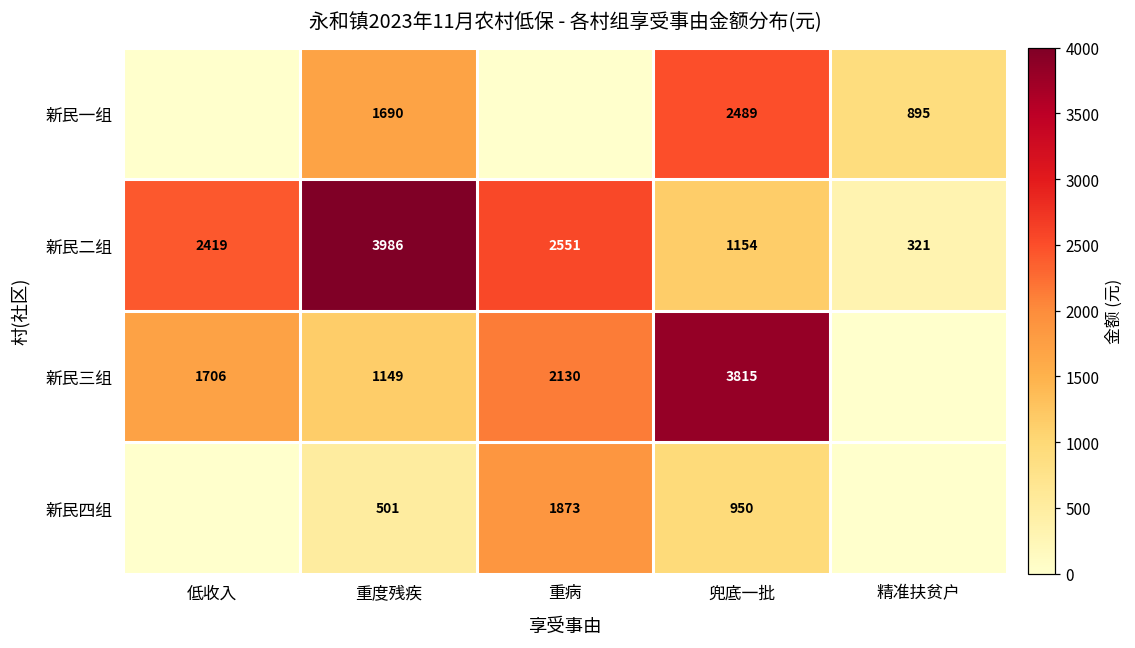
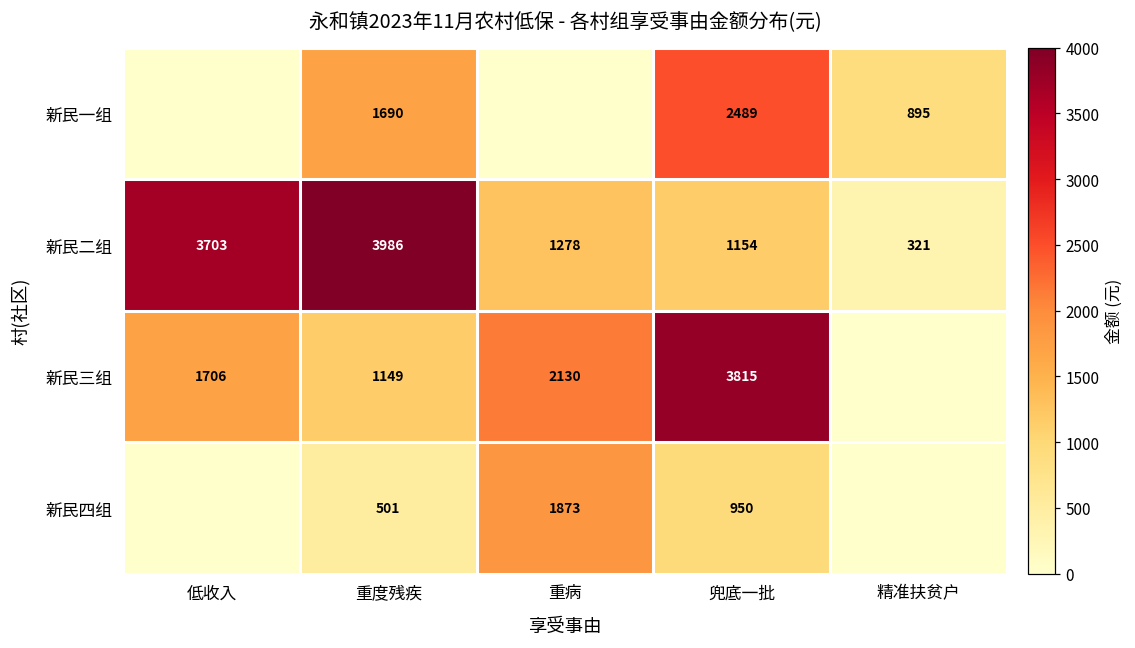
新民二组, 低收入: 2419 -> 3703
新民二组, 重病: 2551 -> 1278
